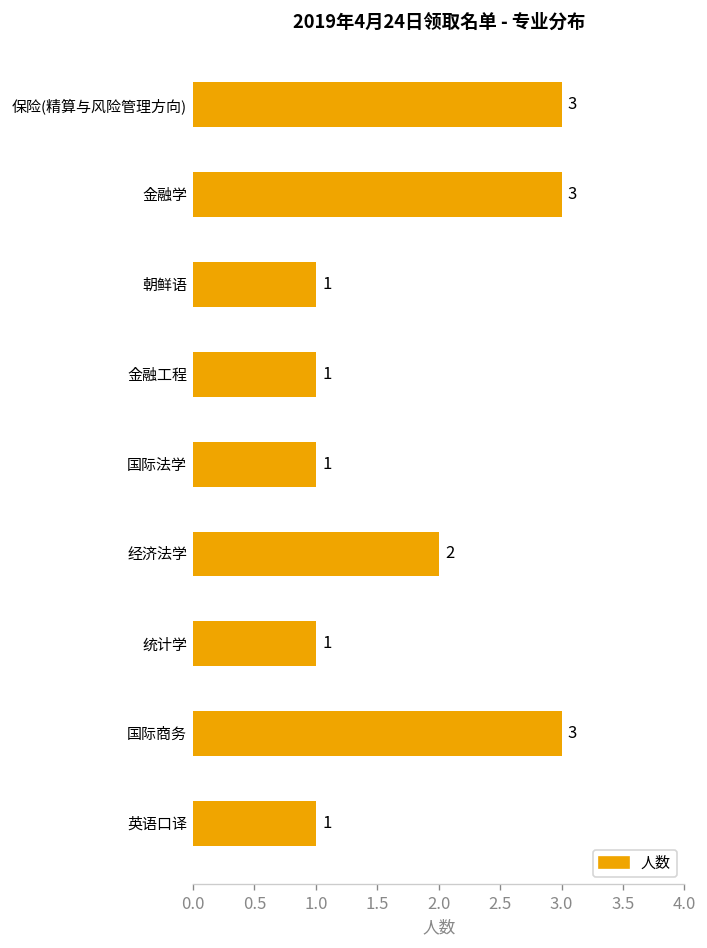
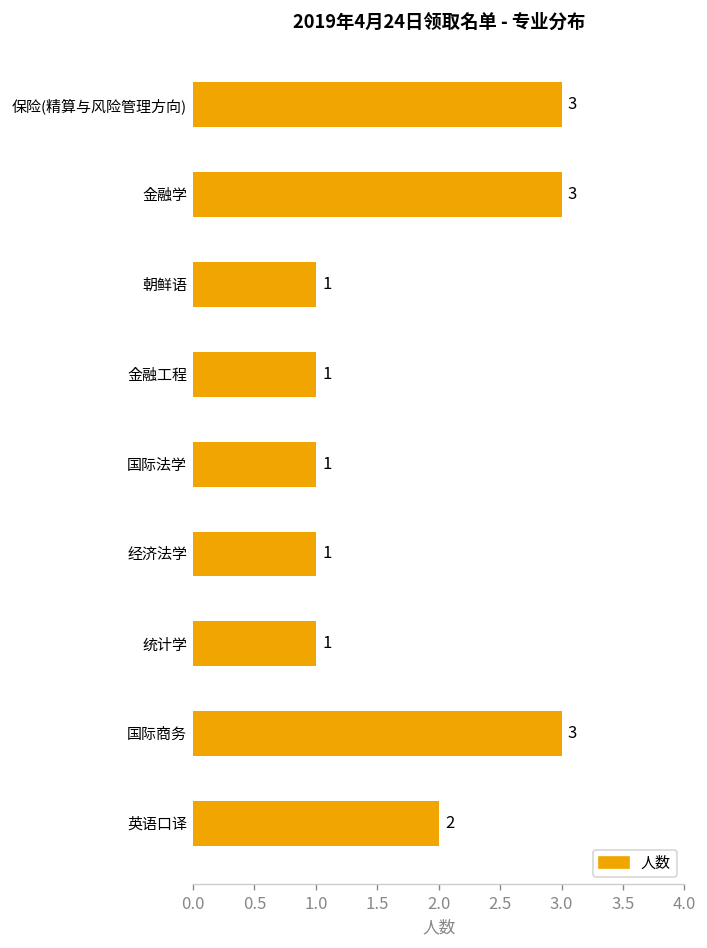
经济法学: 2 -> 1
英语口译: 1 -> 2
